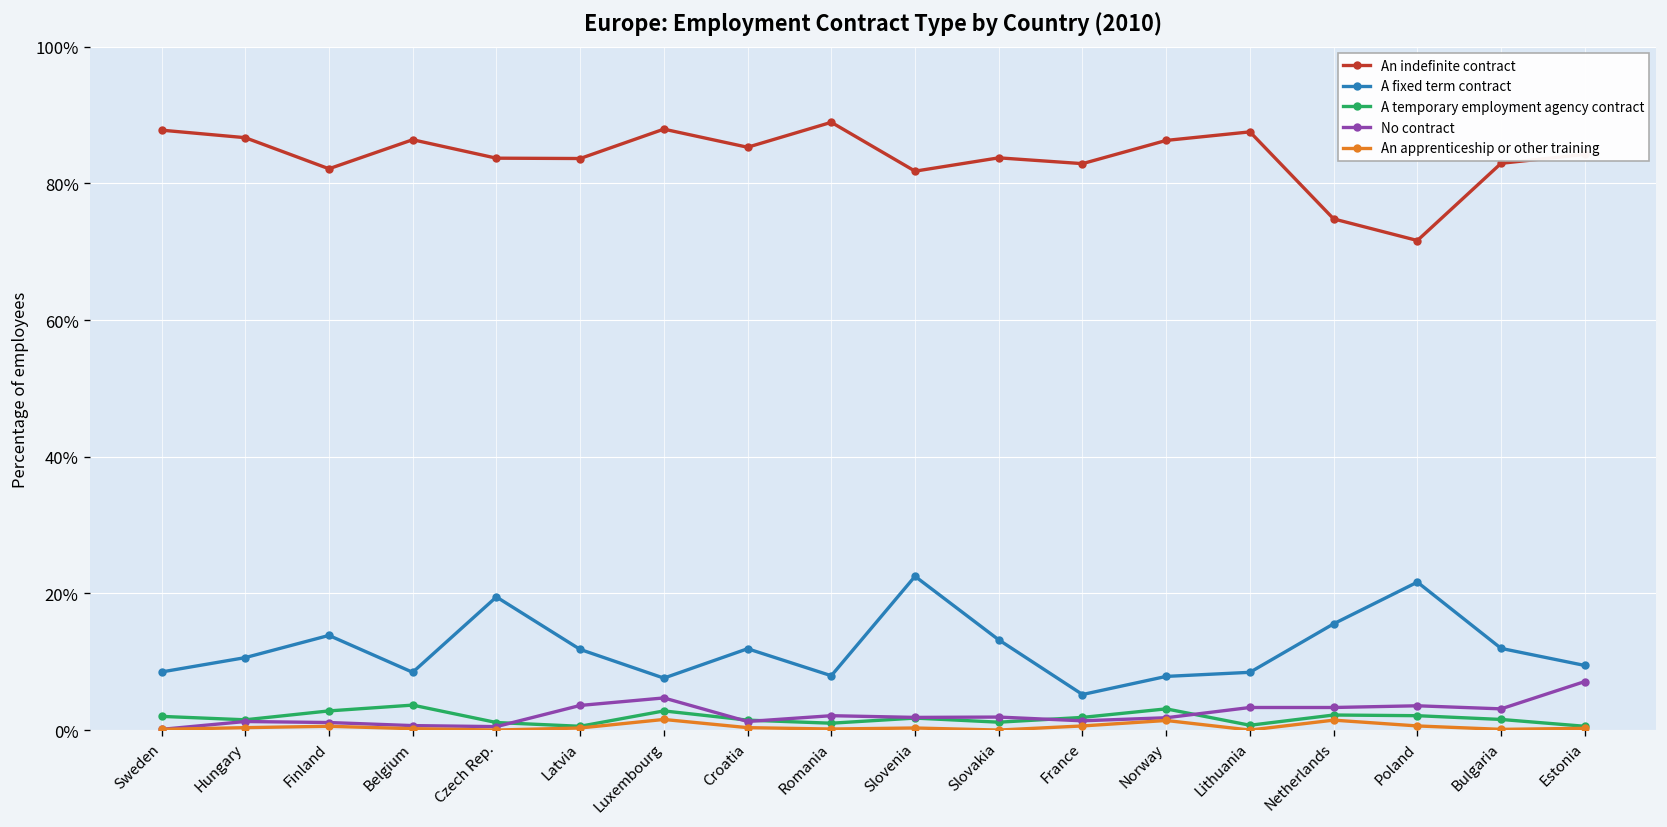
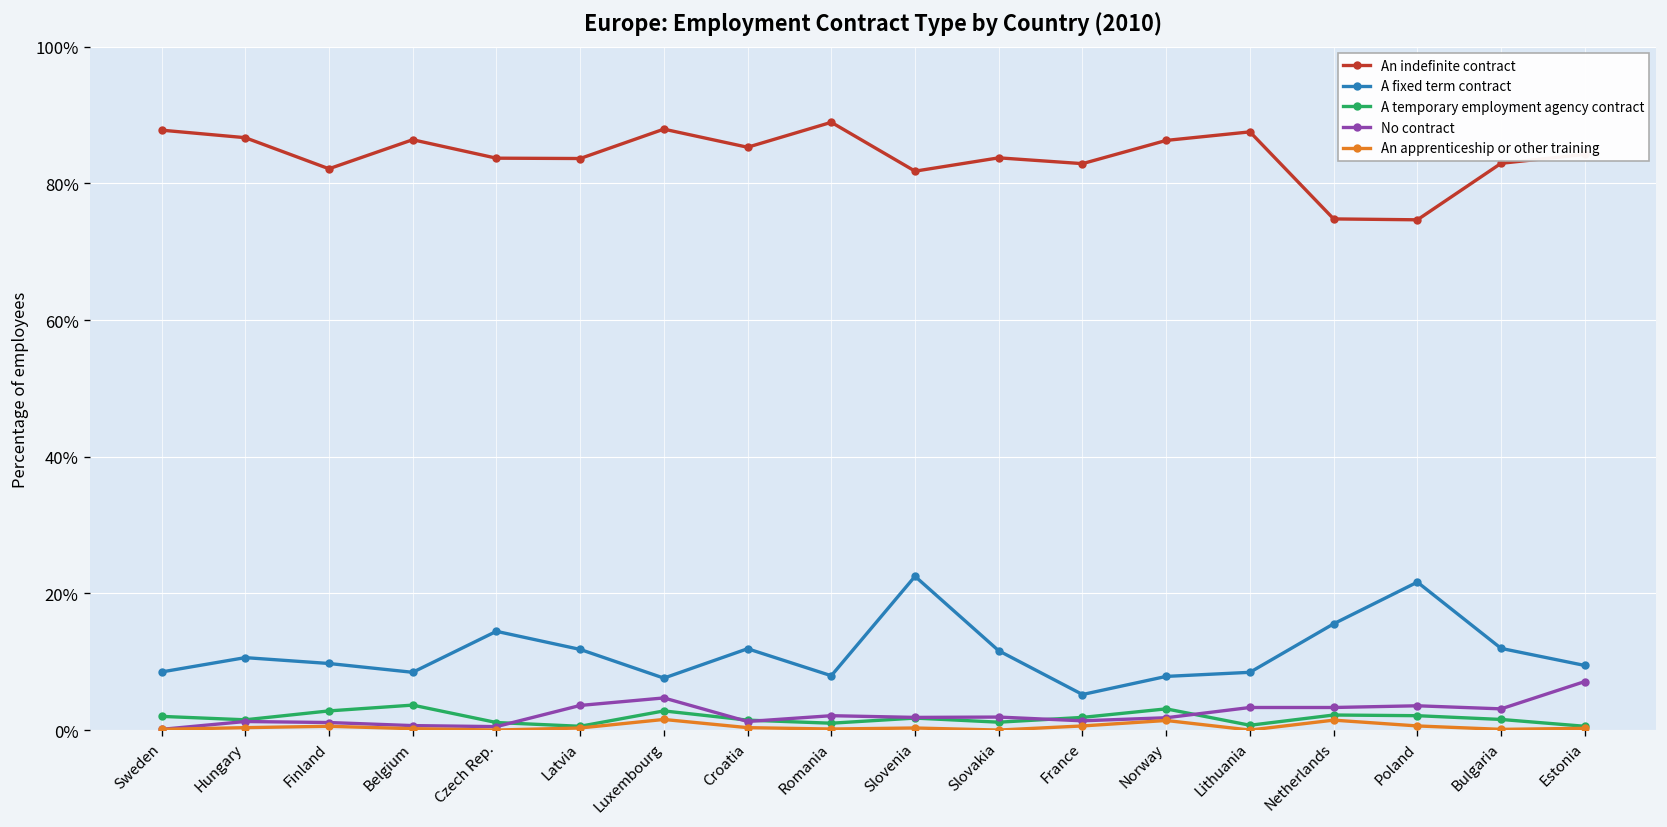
A fixed term contract, Finland: 14% -> 10%
A fixed term contract, Czech Rep.: 19% -> 14%
A fixed term contract, Slovakia: 13% -> 12%
An indefinite contract, Poland: 72% -> 75%
